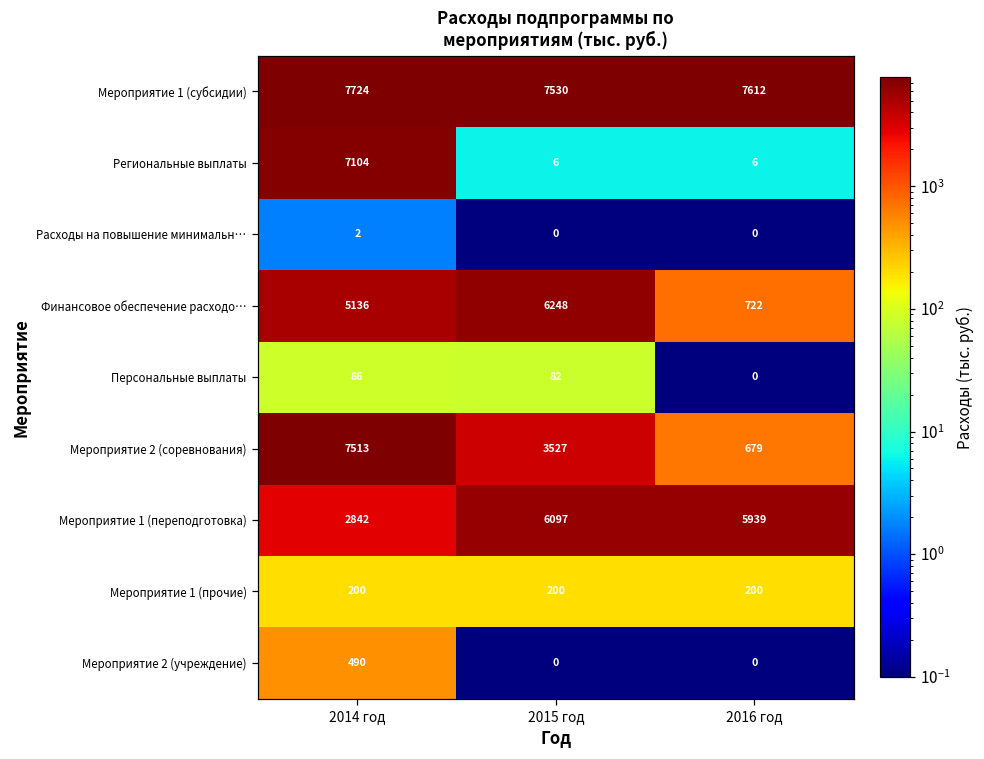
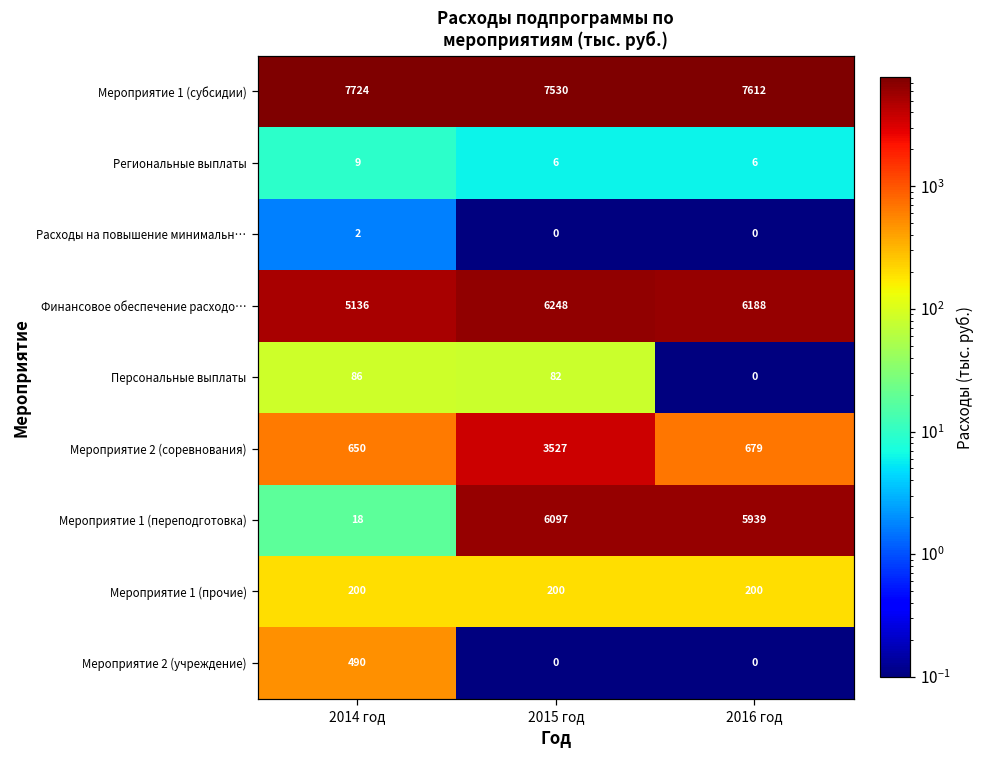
Региональные выплаты, 2014 год: 7104 -> 9
Финансовое обеспечение расходо…, 2016 год: 722 -> 6188
Мероприятие 2 (соревнования), 2014 год: 7513 -> 650
Мероприятие 1 (переподготовка), 2014 год: 2842 -> 18
